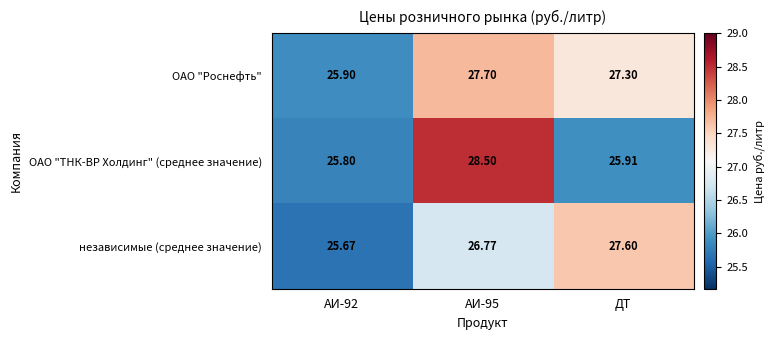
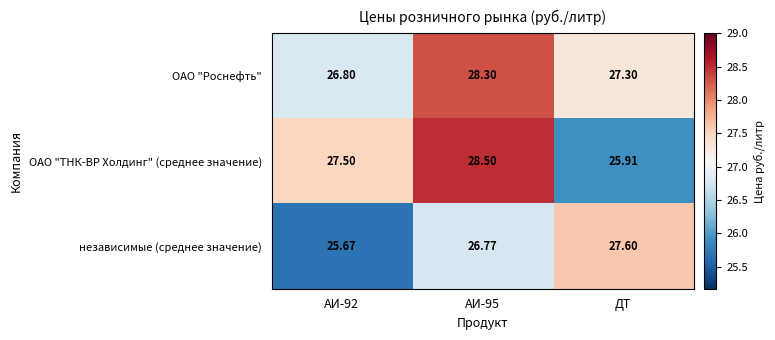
ОАО "Роснефть", АИ-92: 25.90 -> 26.80
ОАО "Роснефть", АИ-95: 27.70 -> 28.30
ОАО "ТНК-ВР Холдинг" (среднее значение), АИ-92: 25.80 -> 27.50
